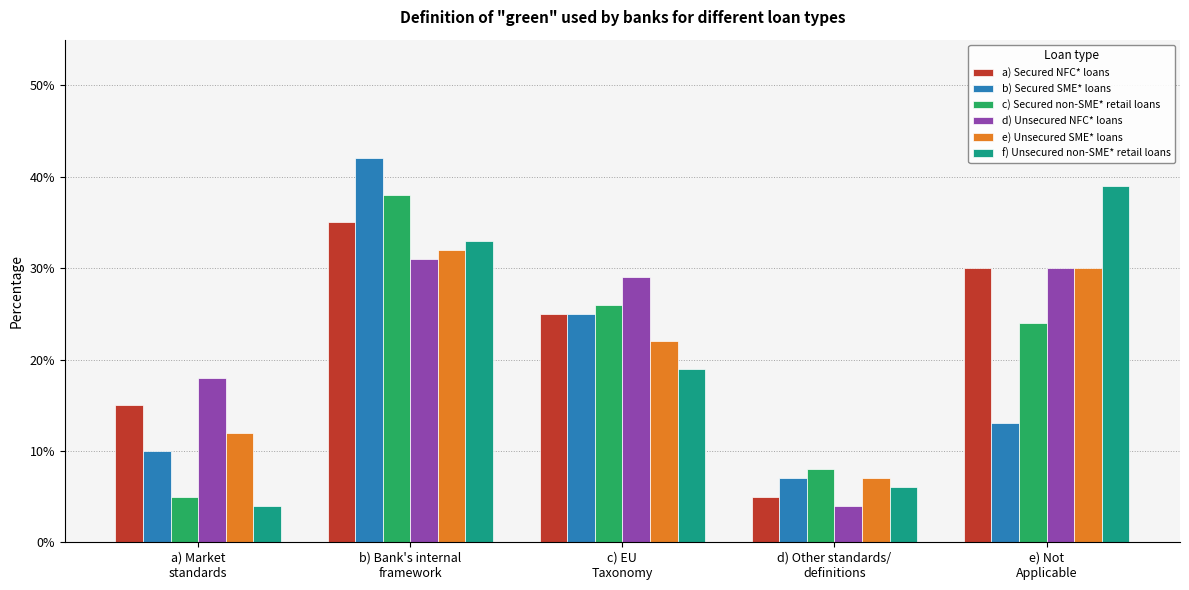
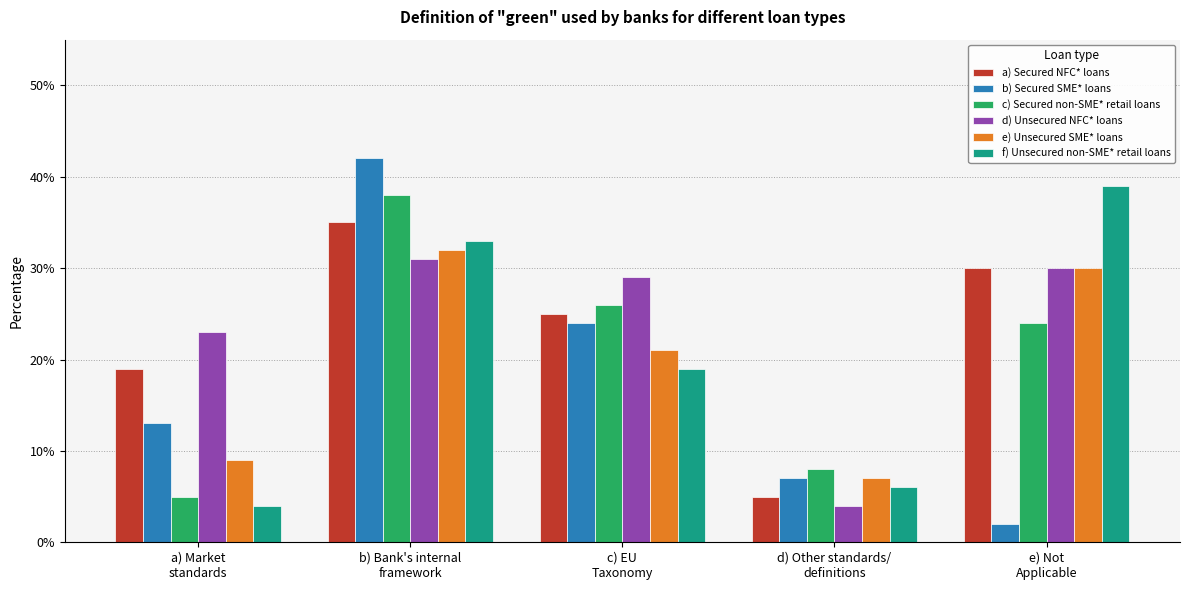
a) Secured NFC* loans, a) Market standards: 15% -> 19%
b) Secured SME* loans, a) Market standards: 10% -> 13%
d) Unsecured NFC* loans, a) Market standards: 18% -> 23%
e) Unsecured SME* loans, a) Market standards: 12% -> 9%
b) Secured SME* loans, c) EU Taxonomy: 25% -> 24%
e) Unsecured SME* loans, c) EU Taxonomy: 22% -> 21%
b) Secured SME* loans, e) Not Applicable: 13% -> 2%
